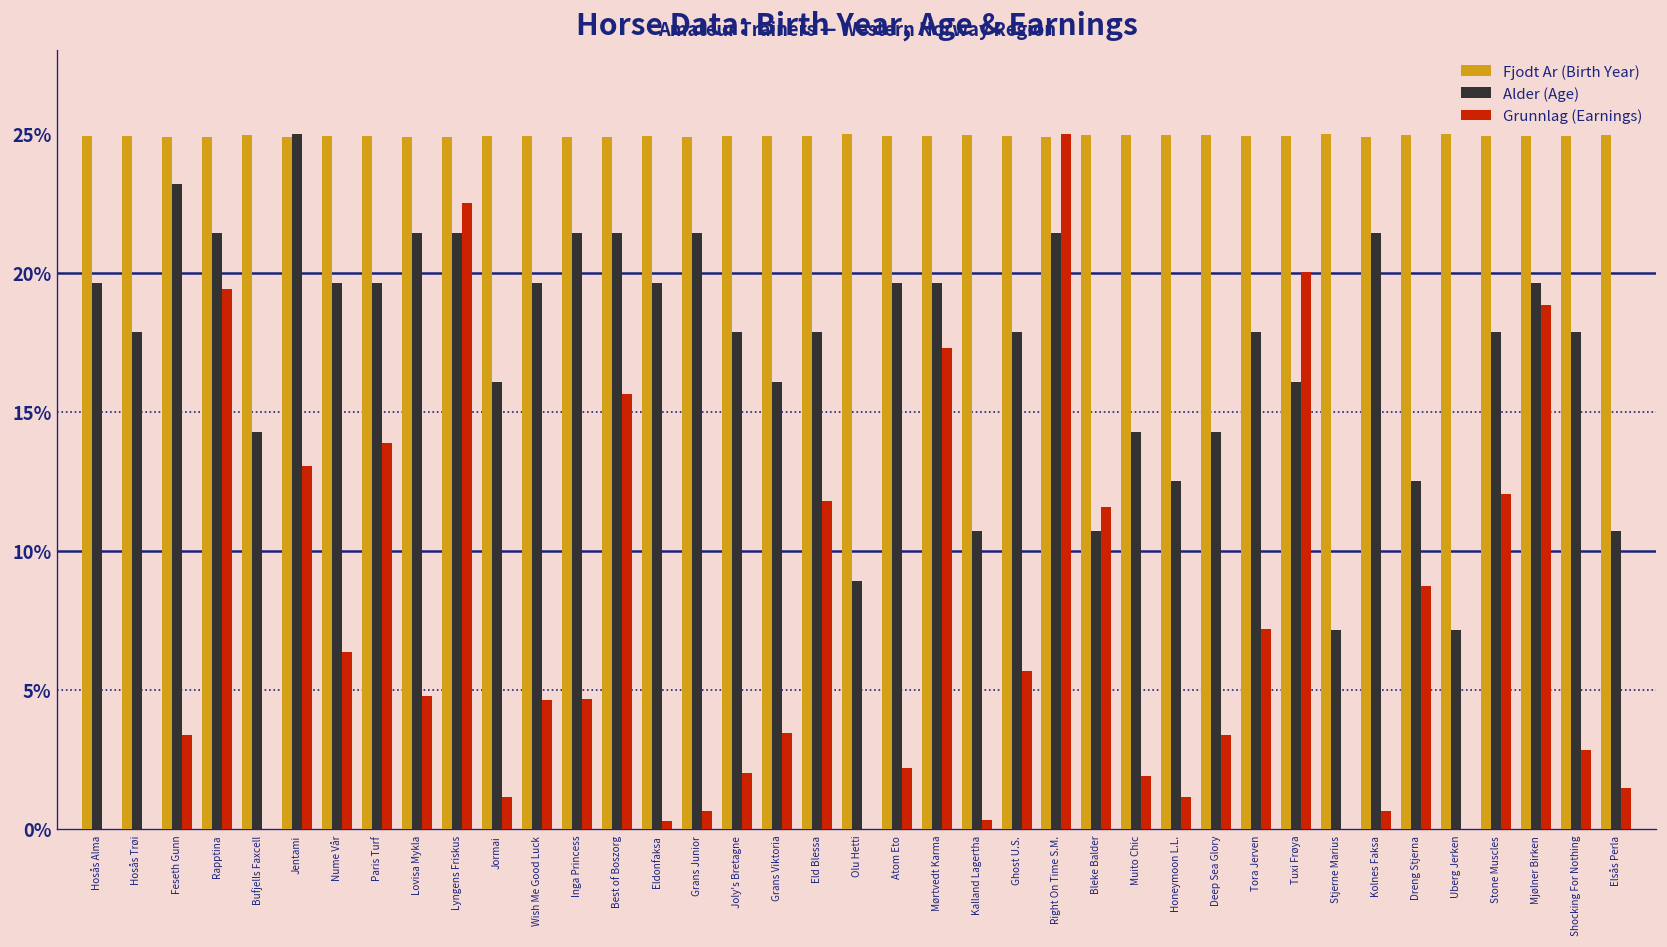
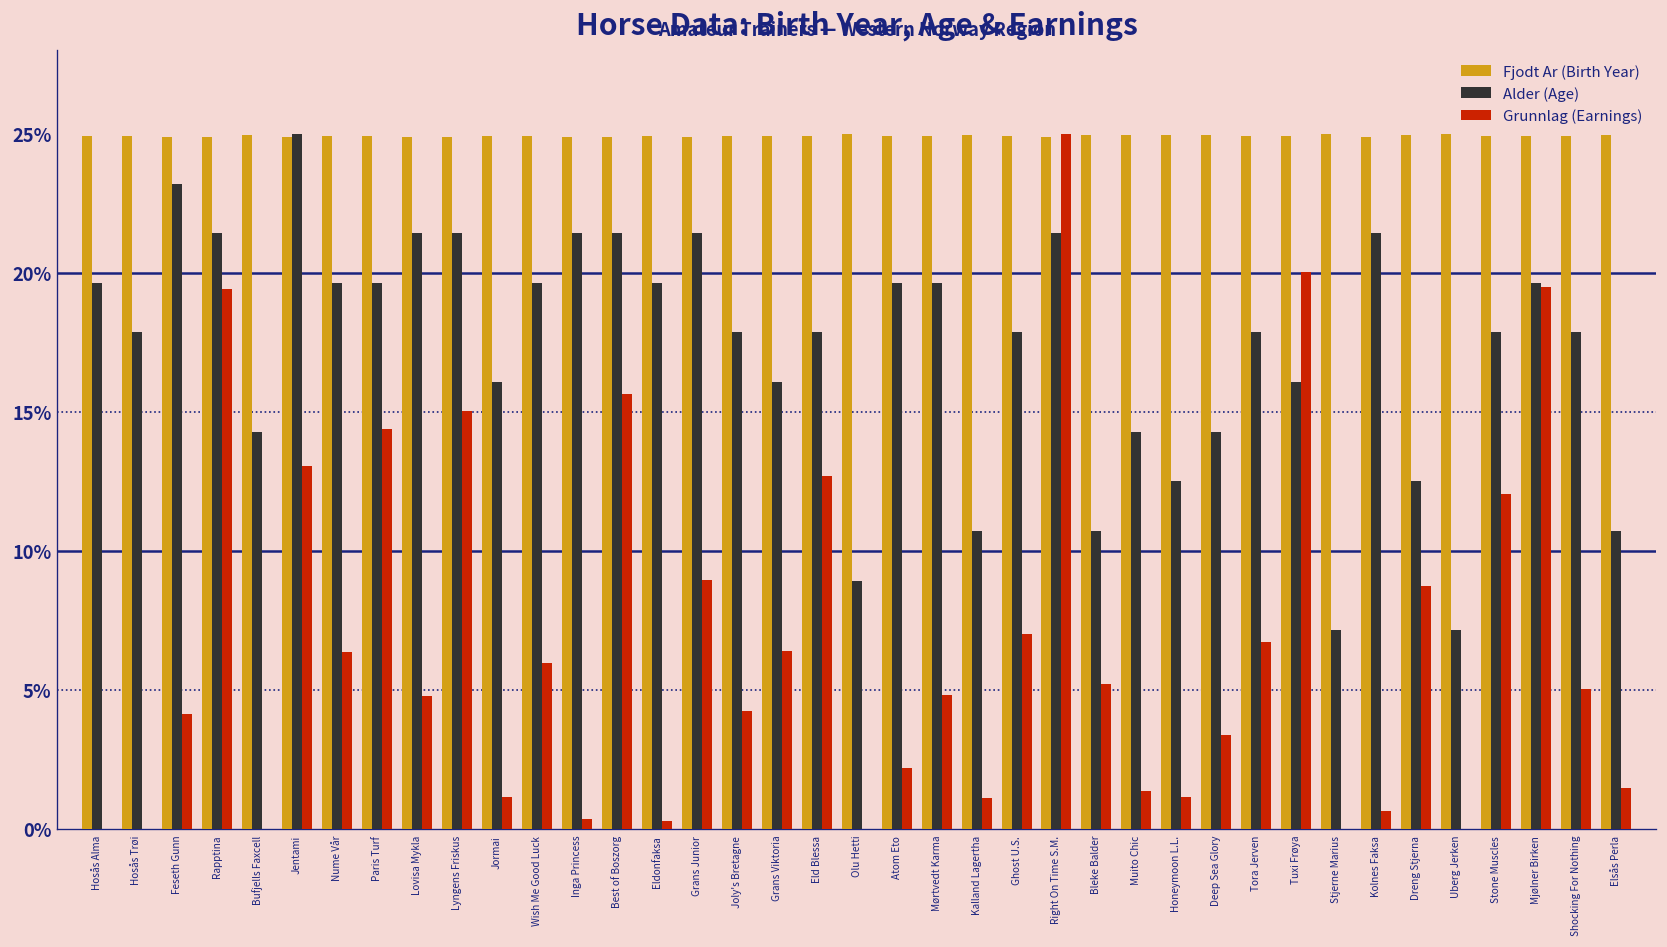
Grunnlag (Earnings), Feseth Gunn: 3.4% -> 4.1%
Grunnlag (Earnings), Paris Turf: 13.9% -> 14.4%
Grunnlag (Earnings), Lyngens Friskus: 22.5% -> 15.0%
Grunnlag (Earnings), Wish Me Good Luck: 4.6% -> 6.0%
Grunnlag (Earnings), Inga Princess: 4.7% -> 0.4%
Grunnlag (Earnings), Grans Junior: 0.7% -> 9.0%
Grunnlag (Earnings), Joly's Bretagne: 2.0% -> 4.2%
Grunnlag (Earnings), Grans Viktoria: 3.5% -> 6.4%
Grunnlag (Earnings), Eld Blessa: 11.8% -> 12.7%
Grunnlag (Earnings), Mørtvedt Karma: 17.3% -> 4.8%
Grunnlag (Earnings), Kalland Lagertha: 0.3% -> 1.1%
Grunnlag (Earnings), Ghost U.S.: 5.7% -> 7.0%
Grunnlag (Earnings), Bleke Balder: 11.6% -> 5.2%
Grunnlag (Earnings), Muito Chic: 1.9% -> 1.3%
Grunnlag (Earnings), Tora Jerven: 7.2% -> 6.7%
Grunnlag (Earnings), Mjølner Birken: 18.8% -> 19.5%
Grunnlag (Earnings), Shocking For Nothing: 2.8% -> 5.0%
